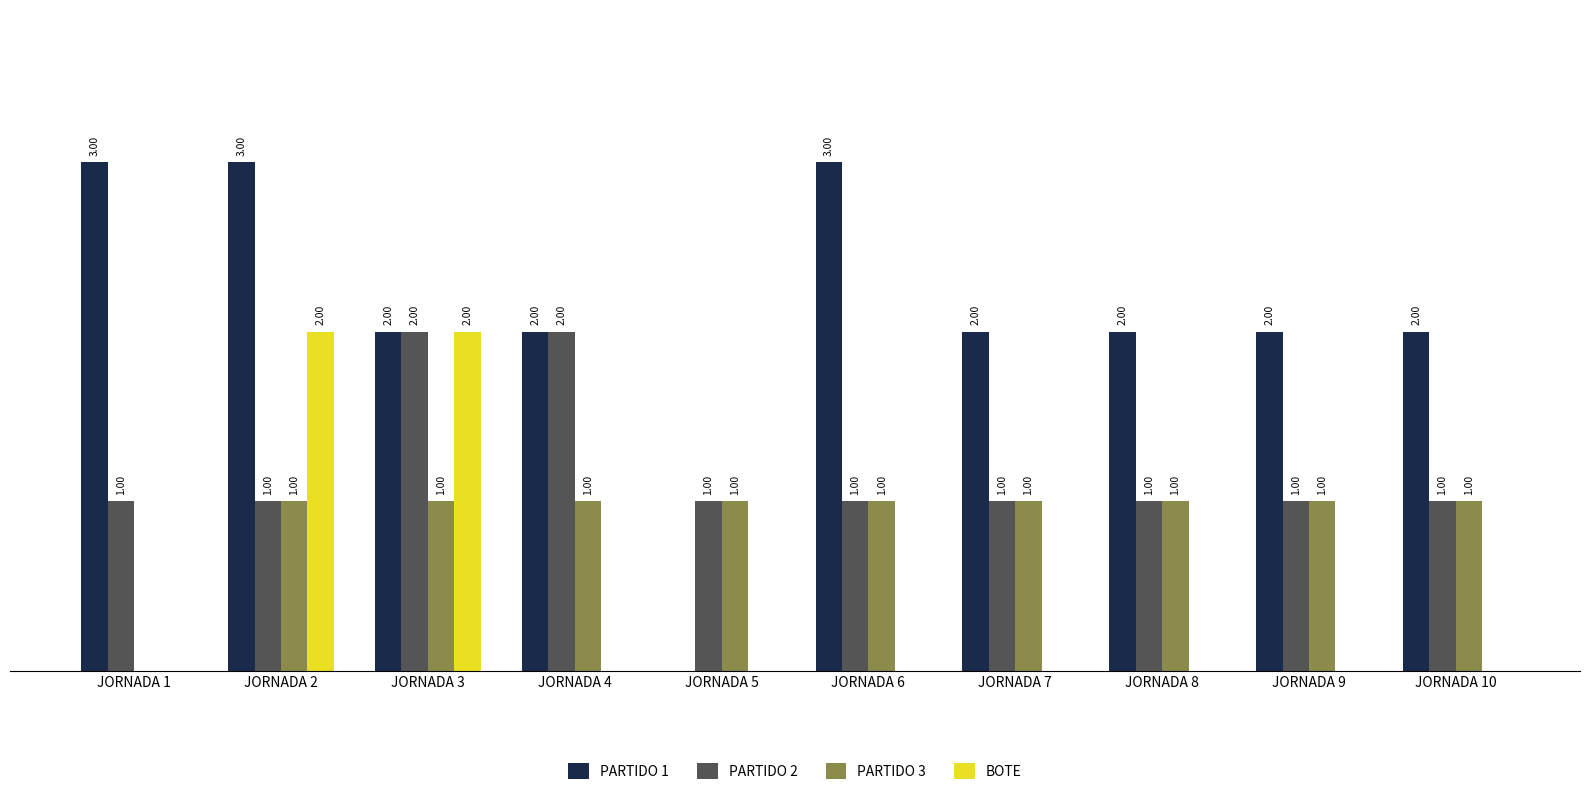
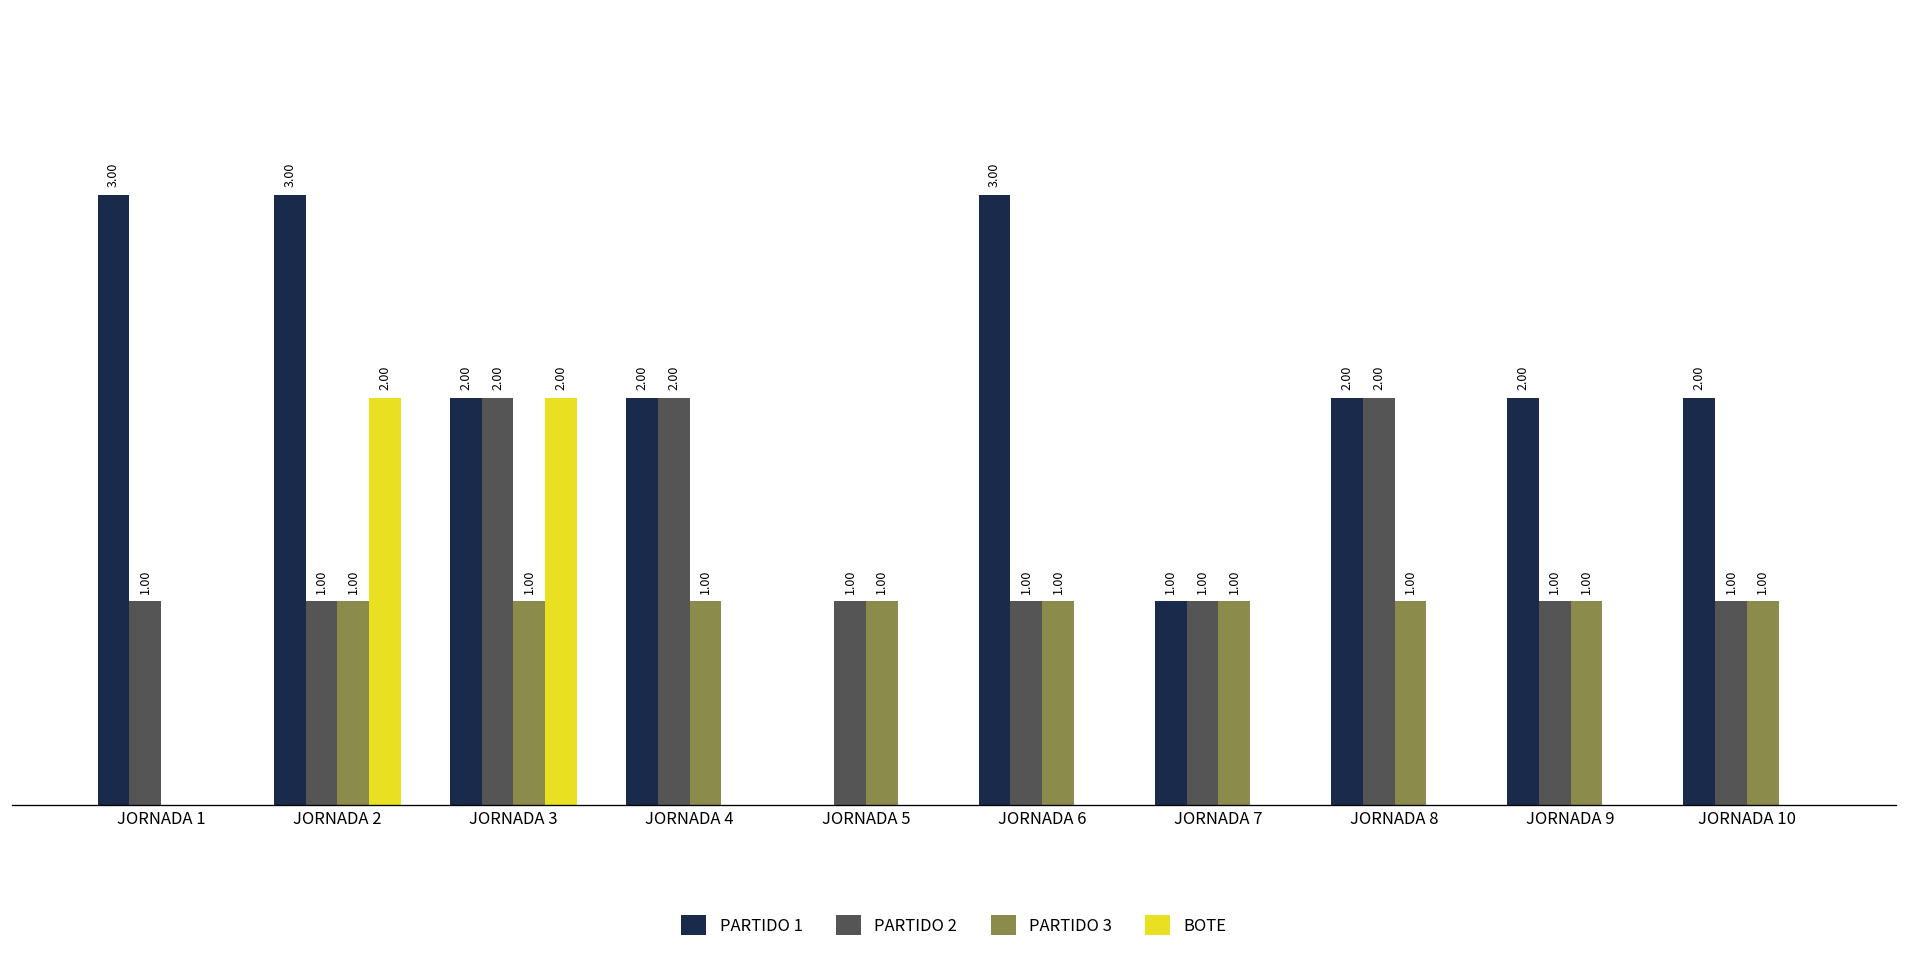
PARTIDO 1, JORNADA 7: 2.00 -> 1.00
PARTIDO 2, JORNADA 8: 1.00 -> 2.00
